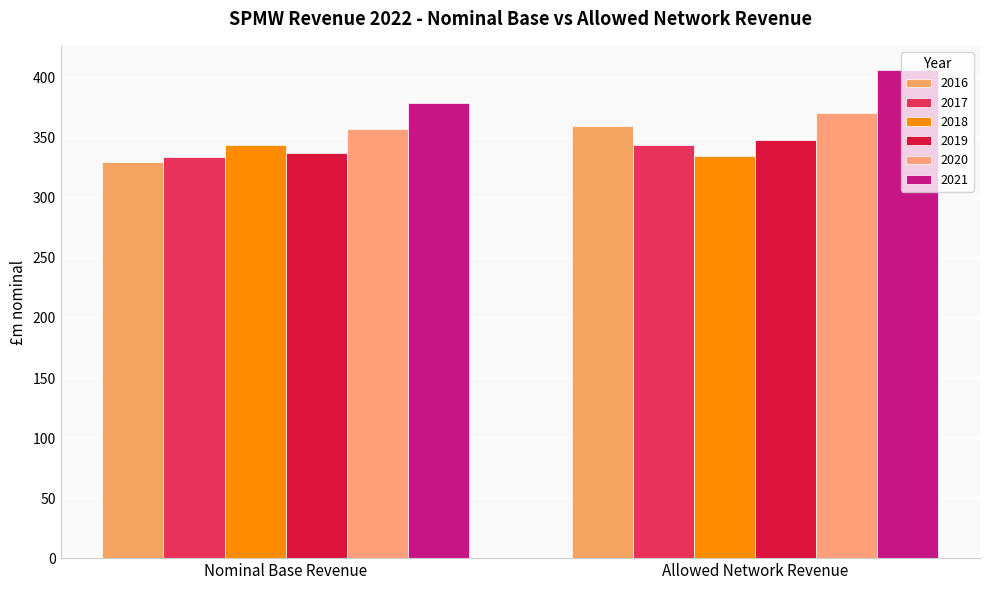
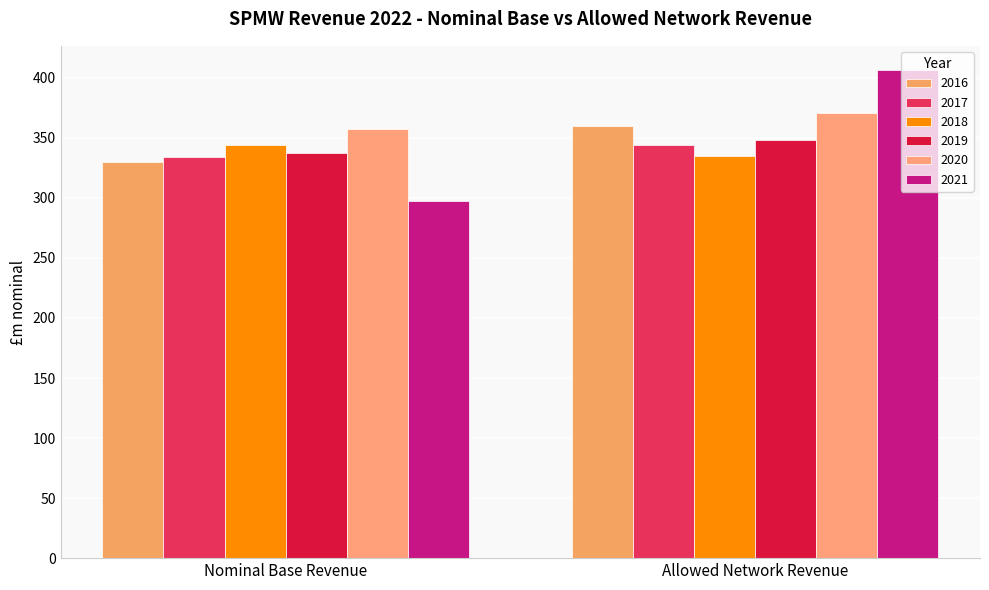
2021, Nominal Base Revenue: 379 -> 297
